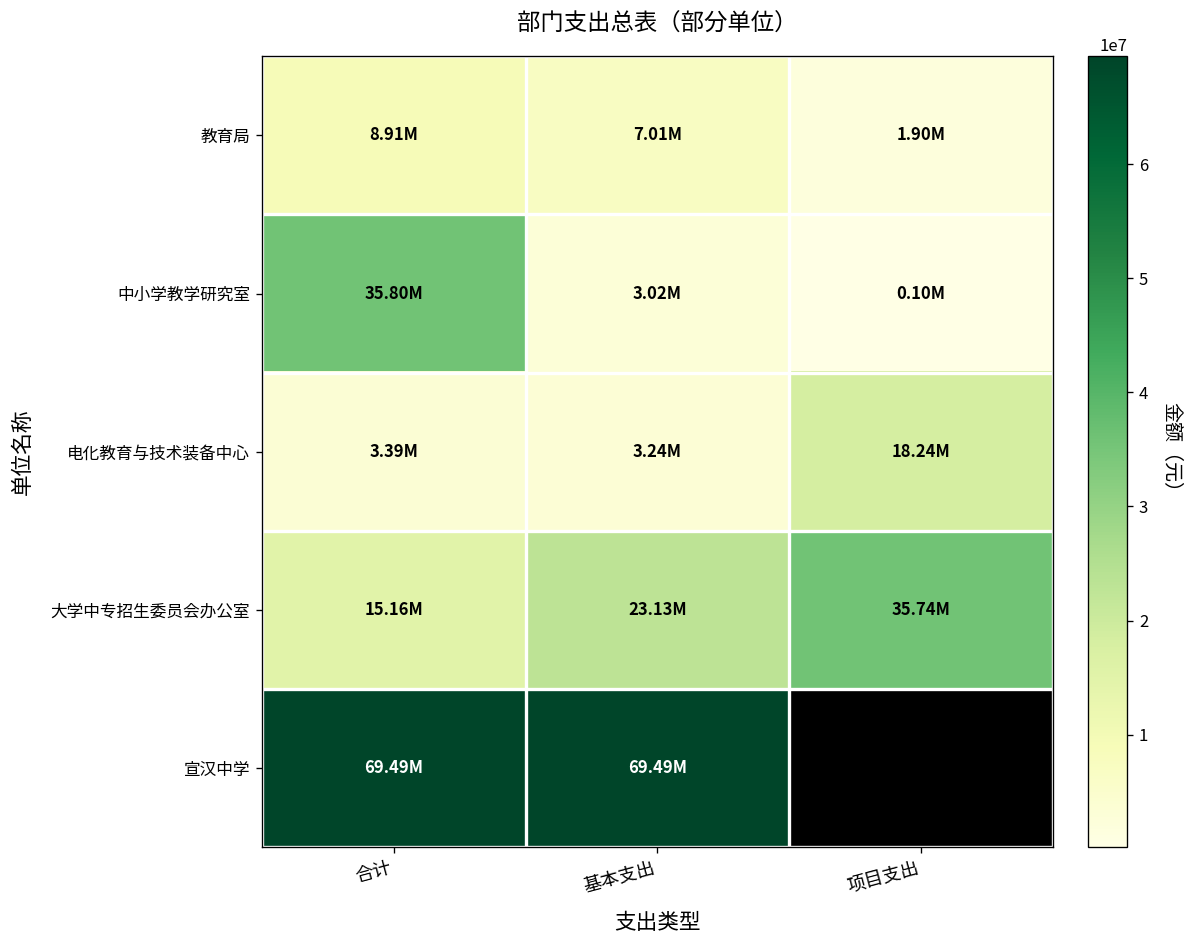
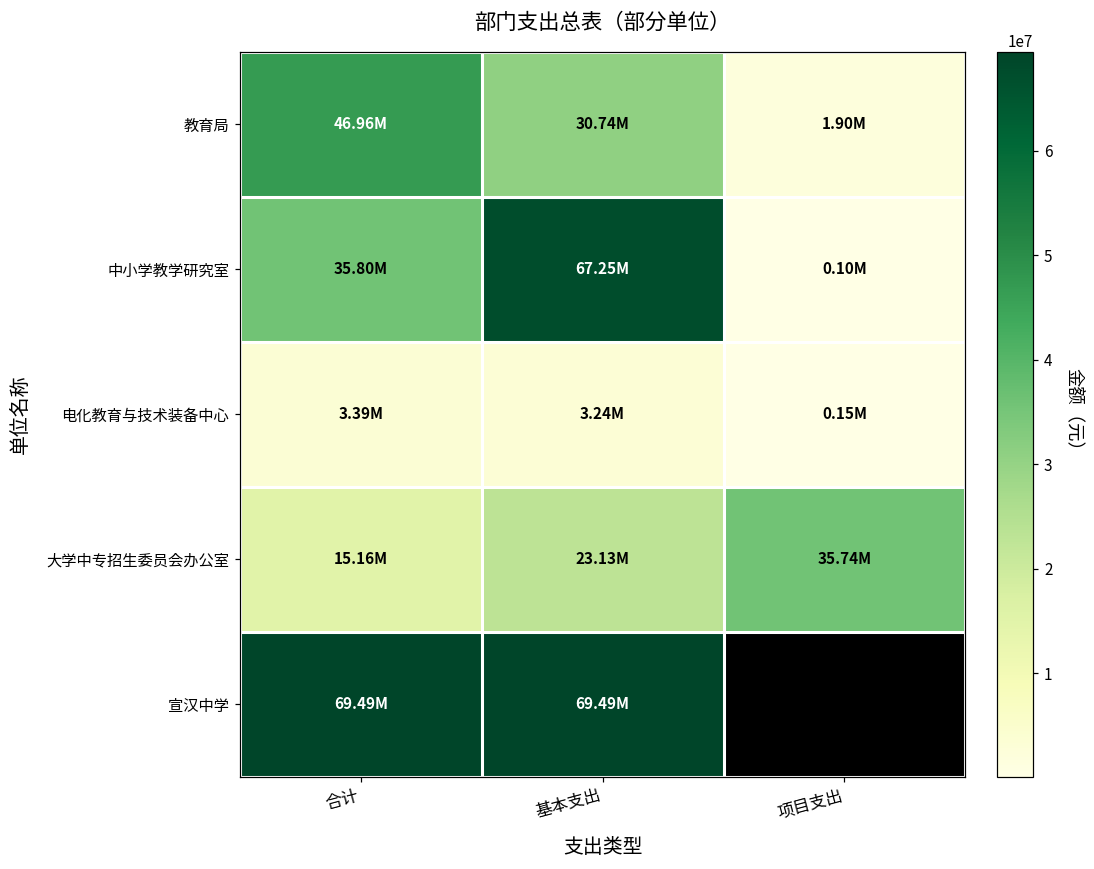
教育局, 合计: 8.91M -> 46.96M
教育局, 基本支出: 7.01M -> 30.74M
中小学教学研究室, 基本支出: 3.02M -> 67.25M
电化教育与技术装备中心, 项目支出: 18.24M -> 0.15M
